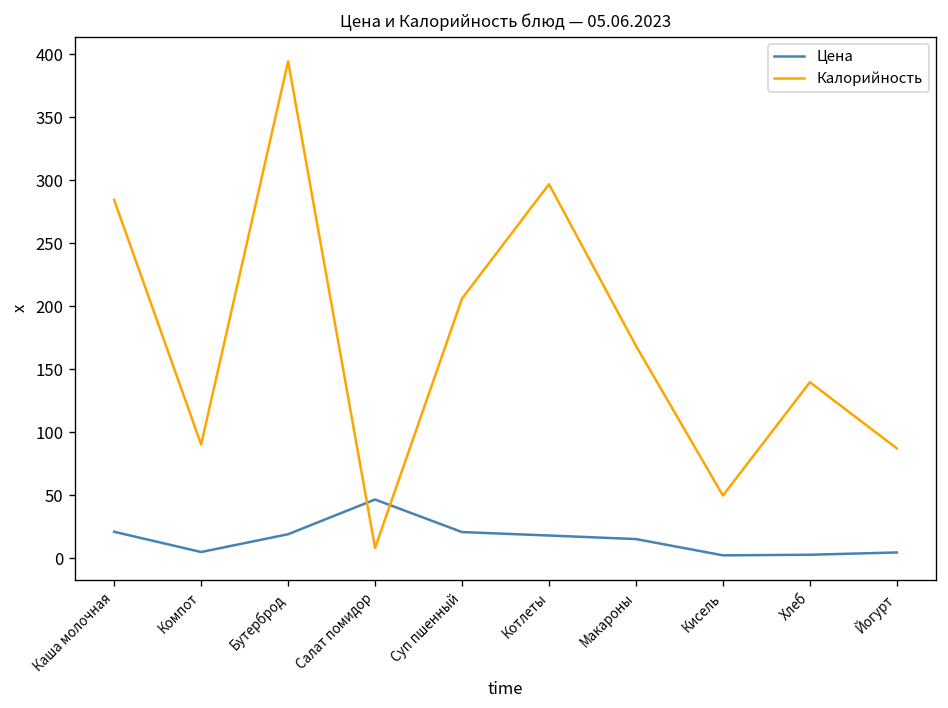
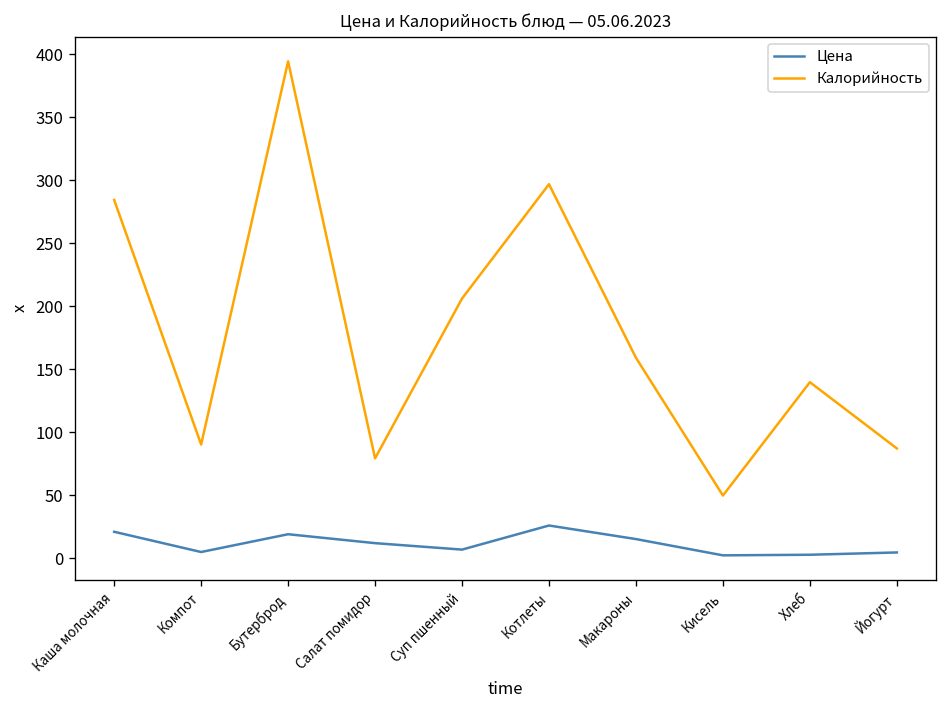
Цена, Салат помидор: 46 -> 12
Калорийность, Салат помидор: 8 -> 79
Цена, Суп пшенный: 21 -> 7
Цена, Котлеты: 18 -> 26
Калорийность, Макароны: 168 -> 159
